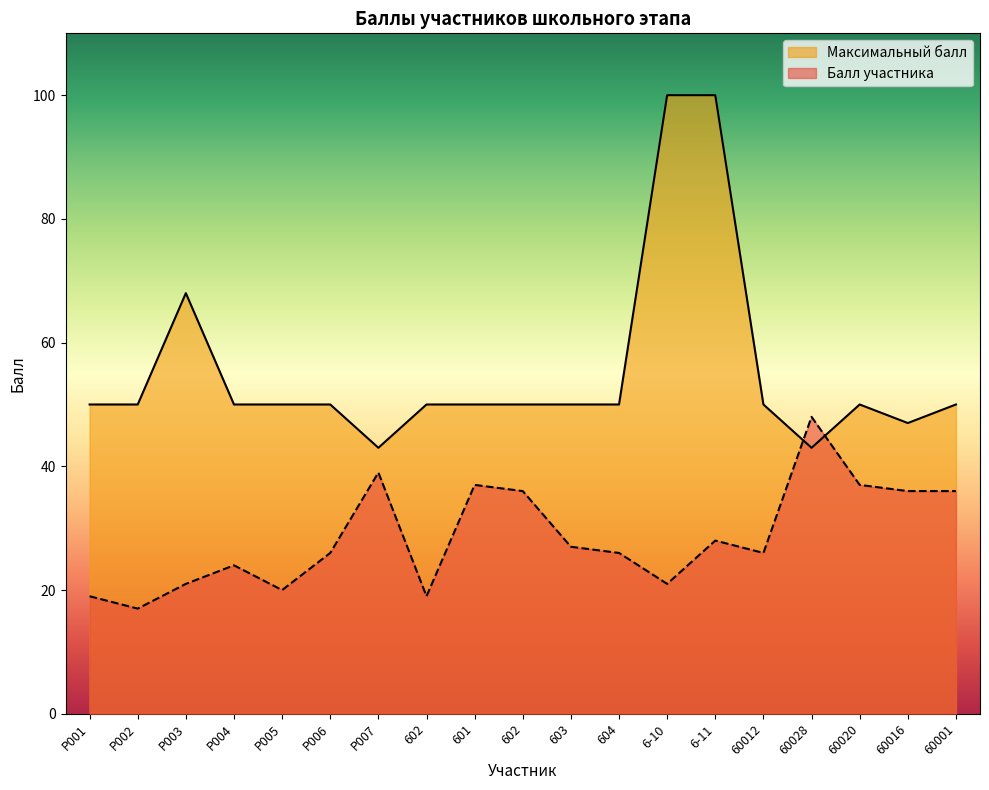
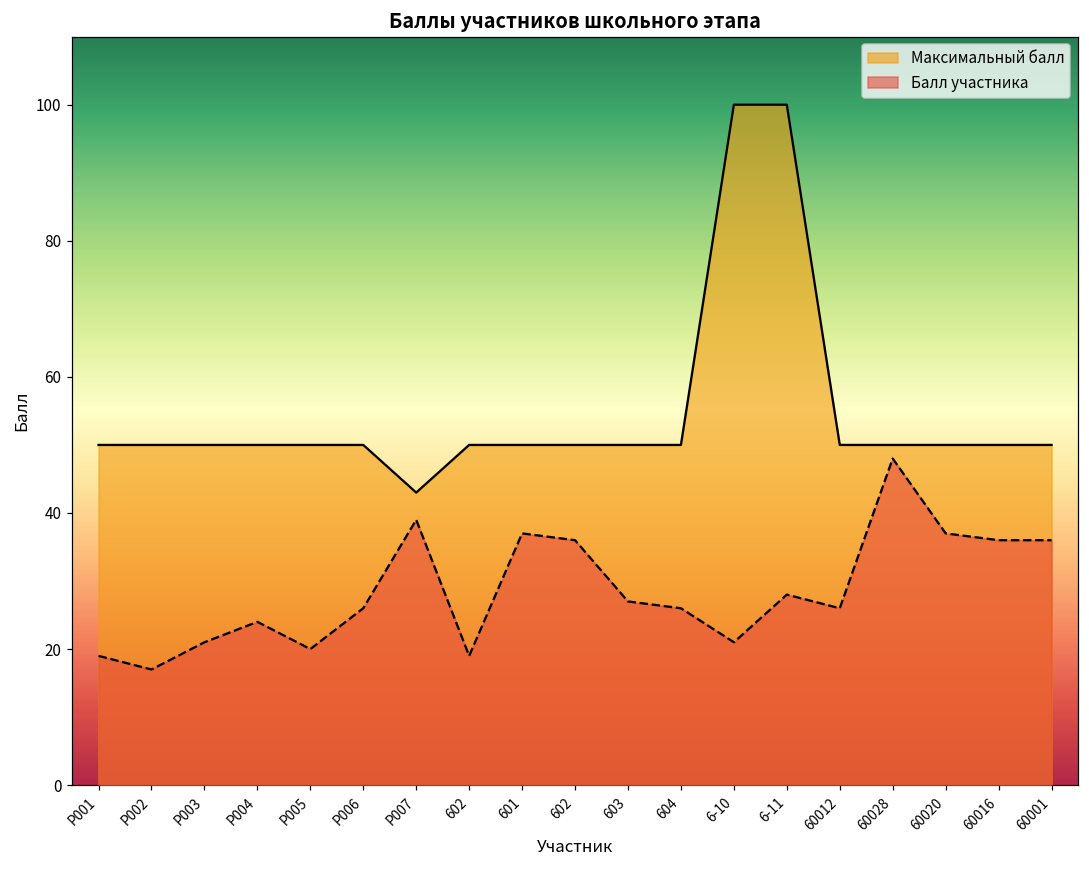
Максимальный балл, Р003: 68 -> 50
Максимальный балл, 60028: 43 -> 50
Максимальный балл, 60016: 47 -> 50
